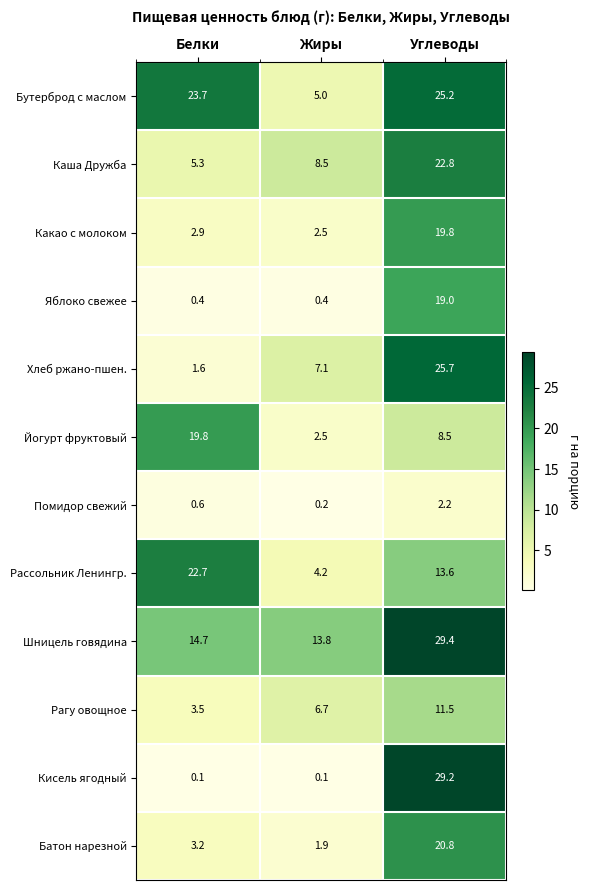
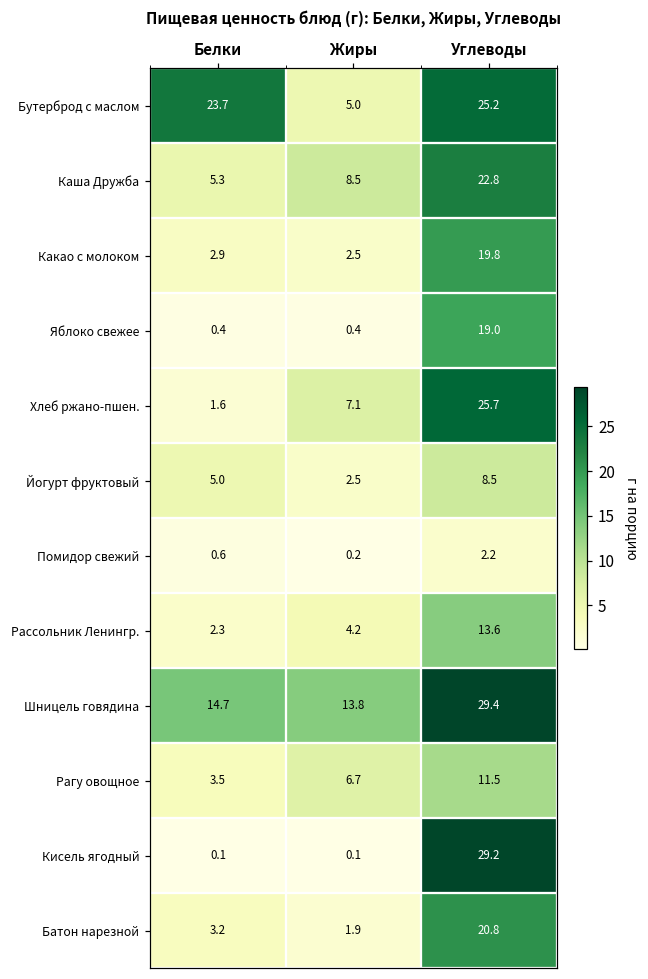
Йогурт фруктовый, Белки: 19.8 -> 5.0
Рассольник Ленингр., Белки: 22.7 -> 2.3
